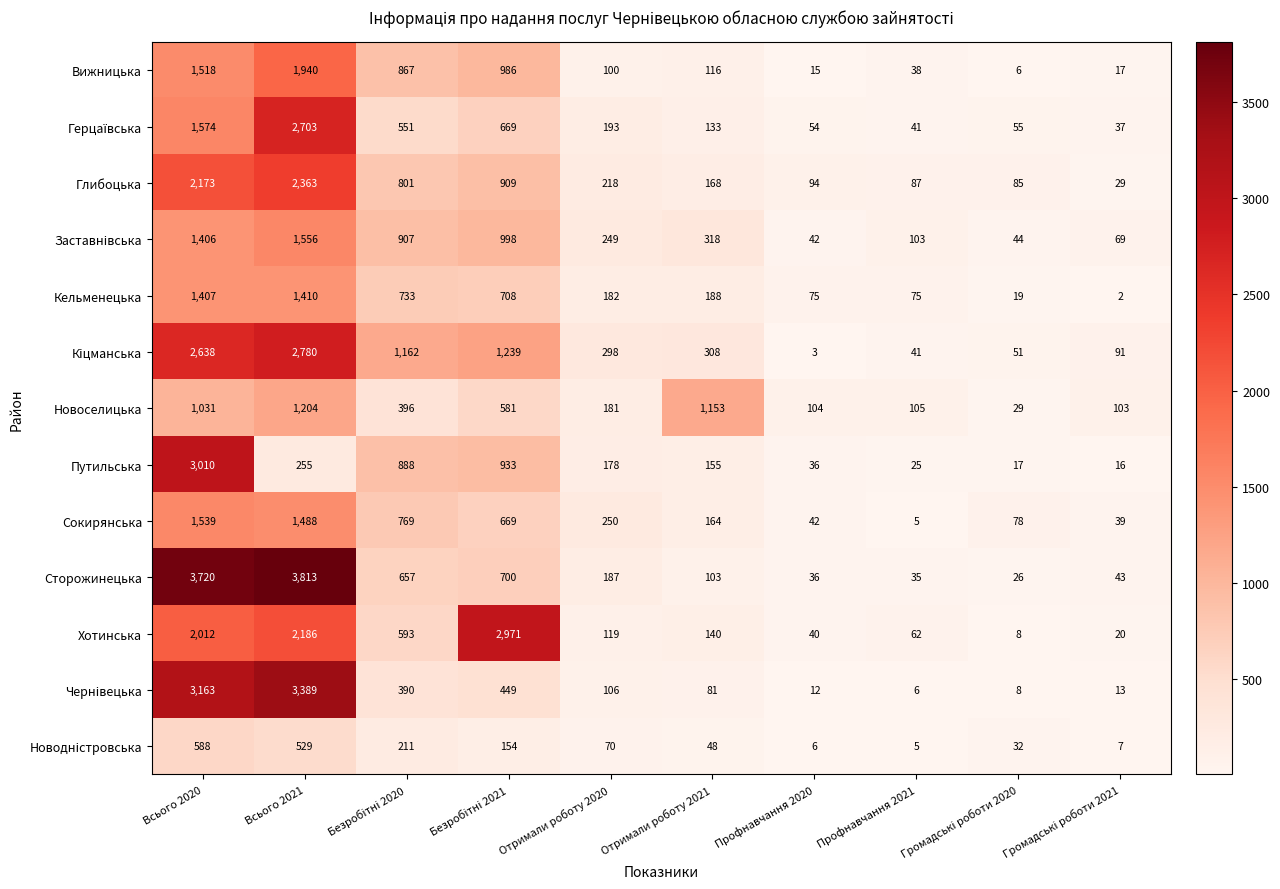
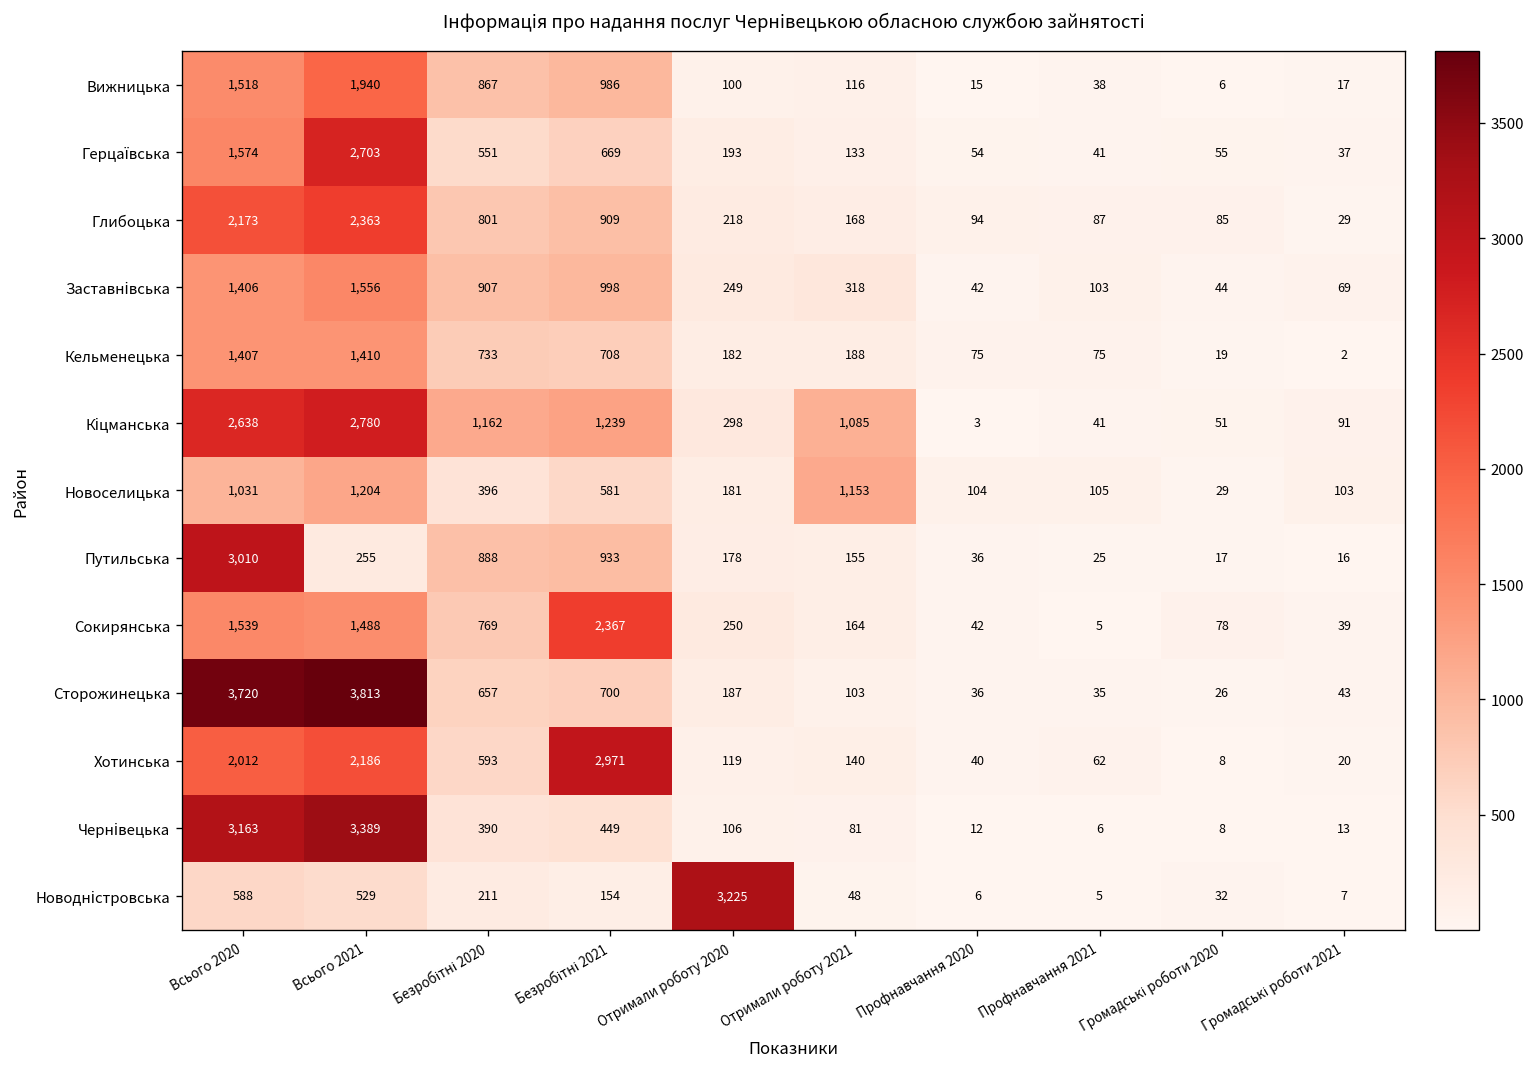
Кіцманська, Отримали роботу 2021: 308 -> 1,085
Сокирянська, Безробітні 2021: 669 -> 2,367
Новодністровська, Отримали роботу 2020: 70 -> 3,225
